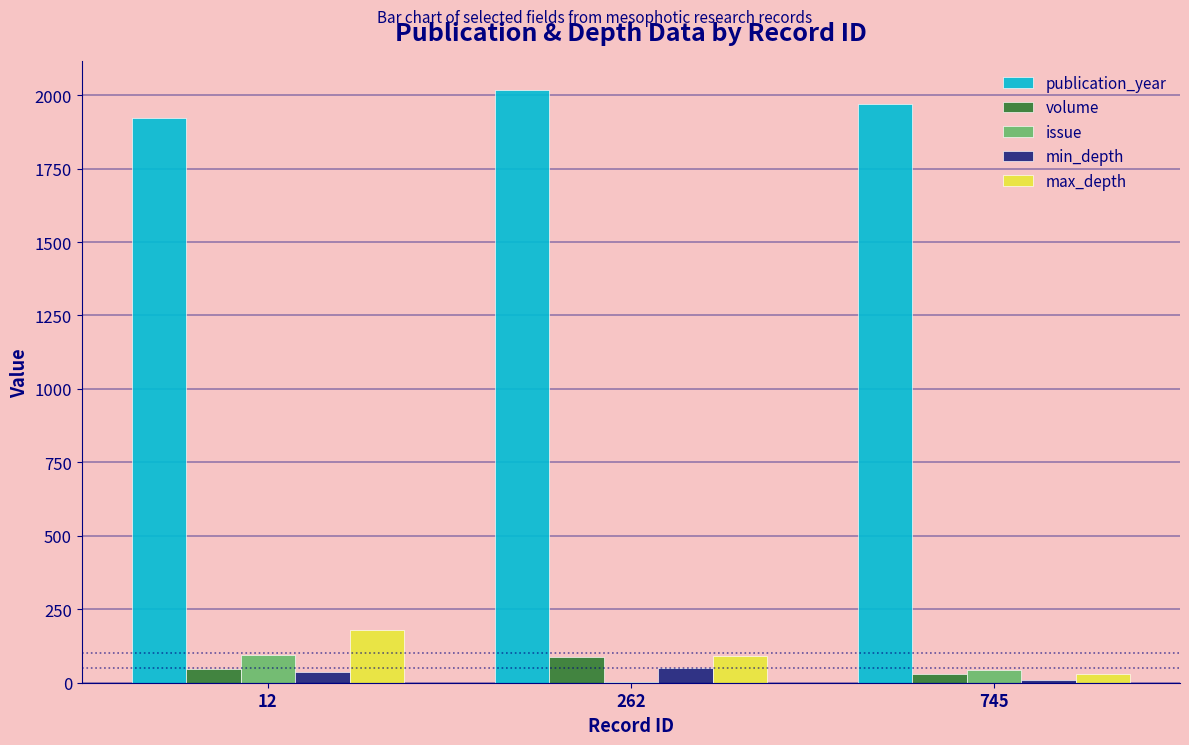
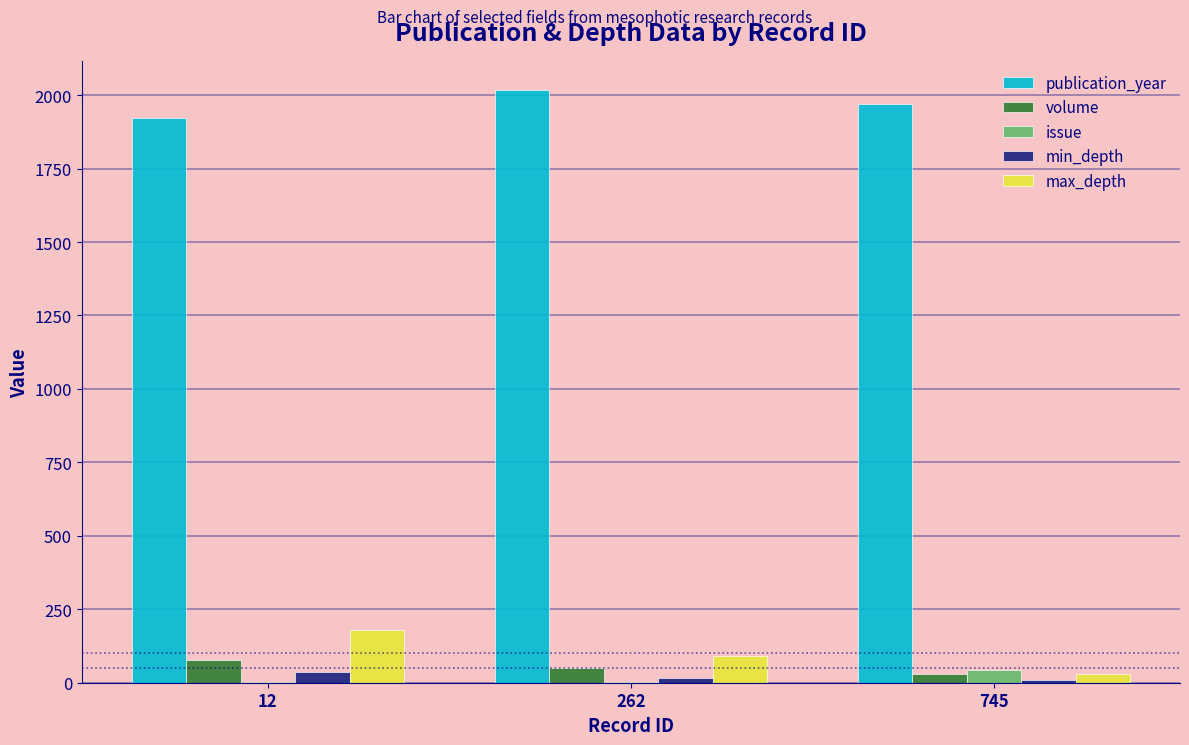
volume, 12: 50 -> 80
issue, 12: 100 -> 0
volume, 262: 90 -> 50
min_depth, 262: 50 -> 20
